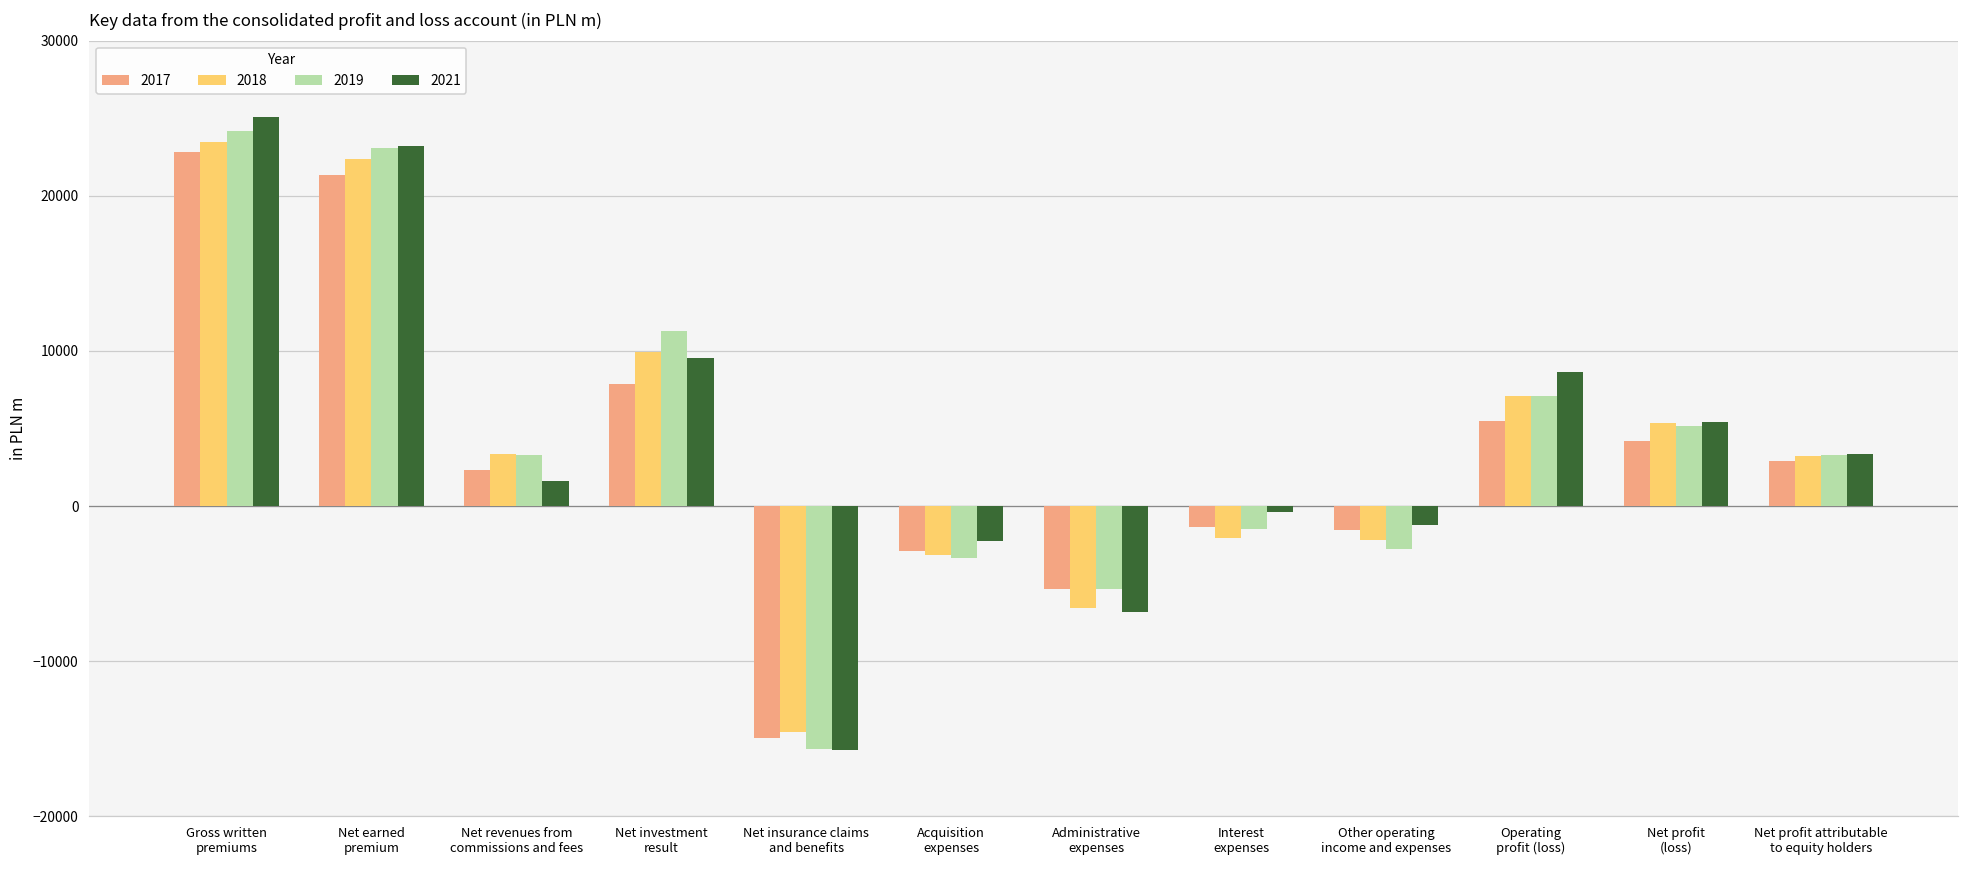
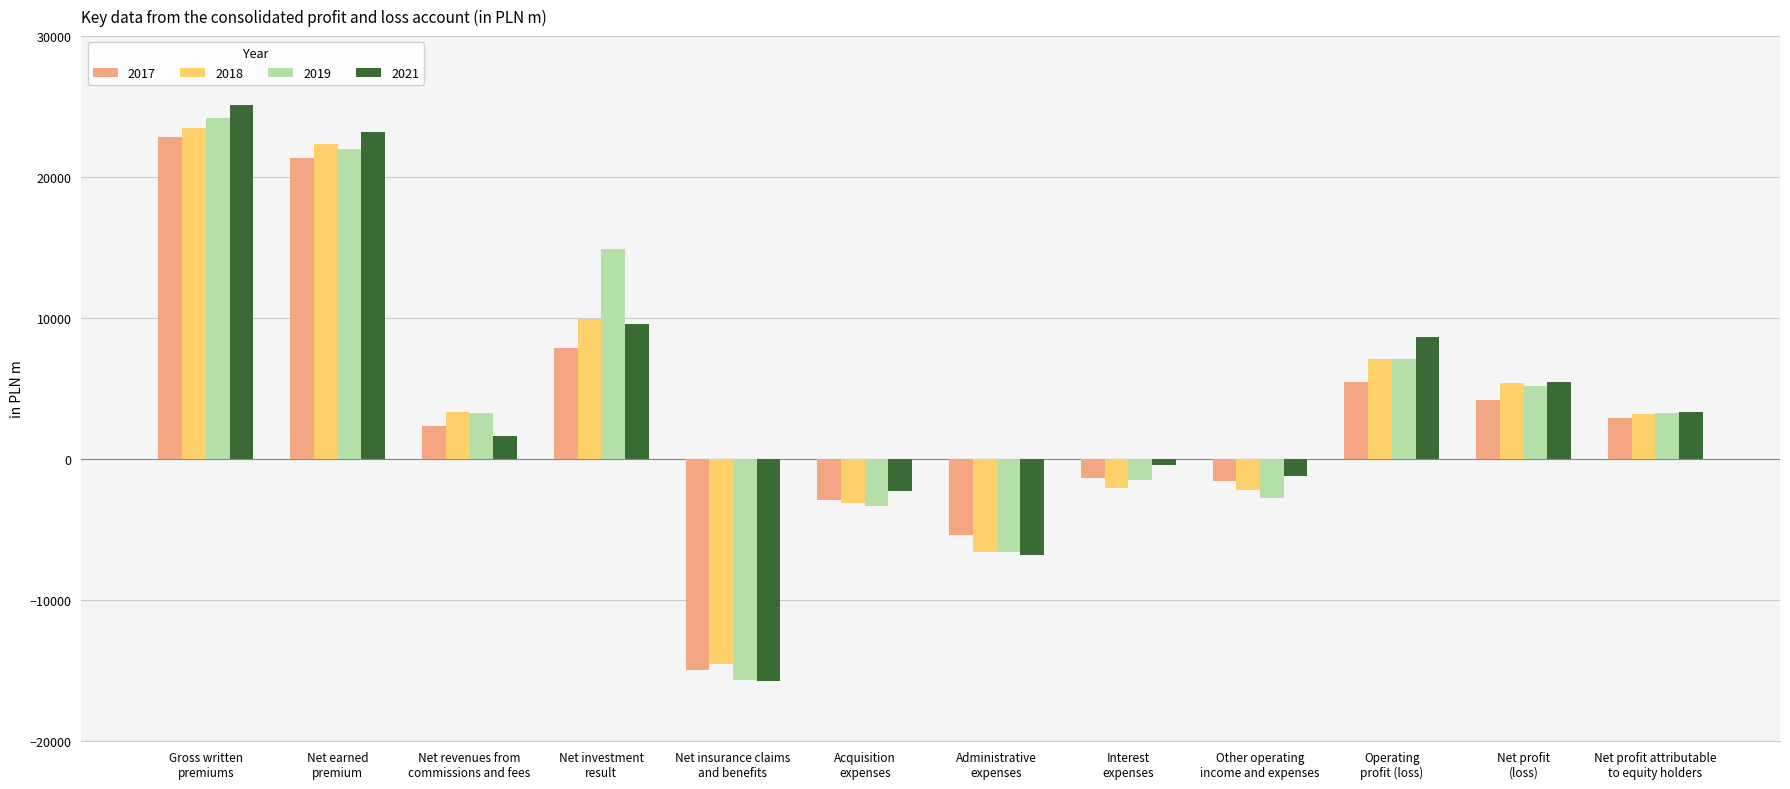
2019, Net earned premium: 23100 -> 22000
2019, Net investment result: 11300 -> 14900
2019, Administrative expenses: -5400 -> -6600
